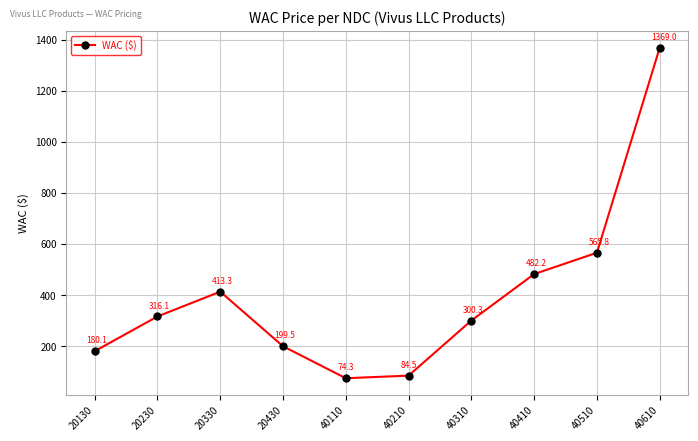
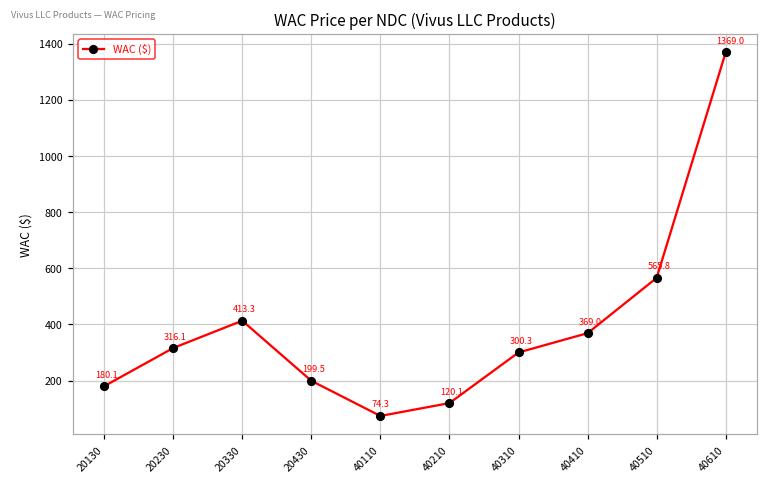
40210: 84.5 -> 120.1
40410: 482.2 -> 369.0
